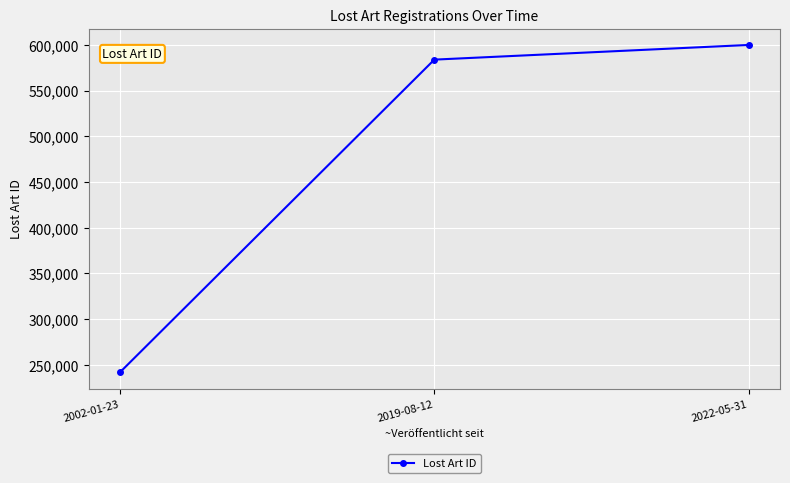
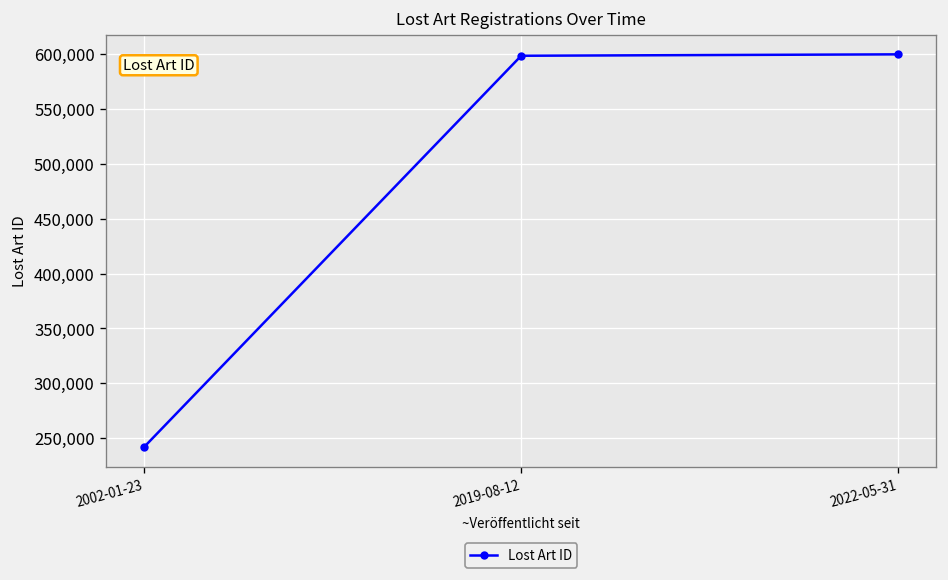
2019-08-12: 580,000 -> 600,000
